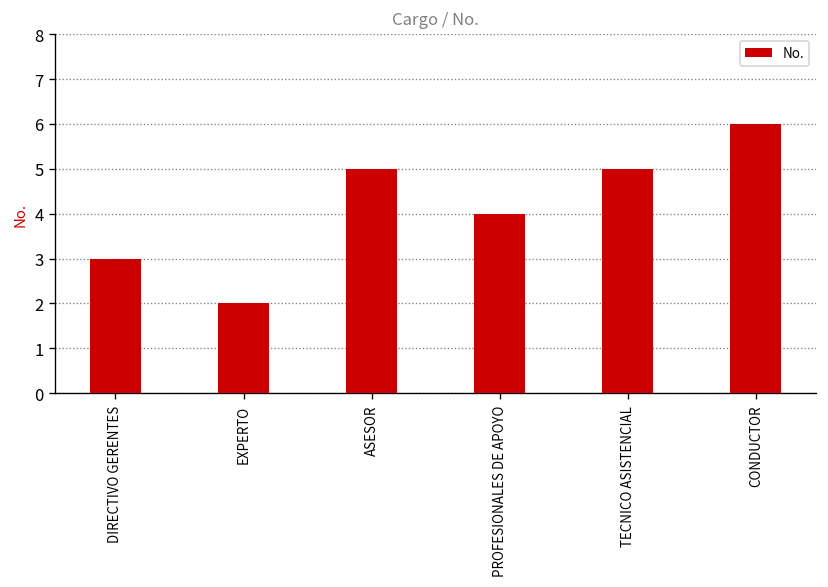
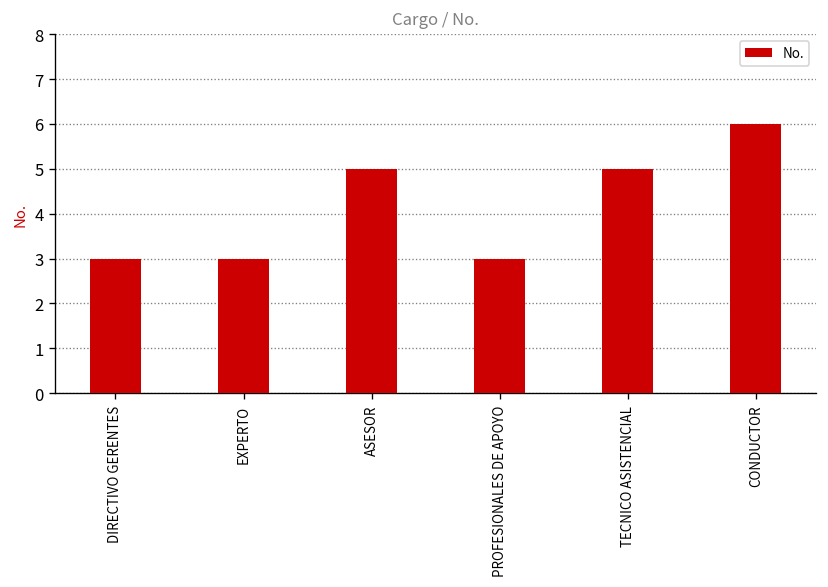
EXPERTO: 2 -> 3
PROFESIONALES DE APOYO: 4 -> 3
